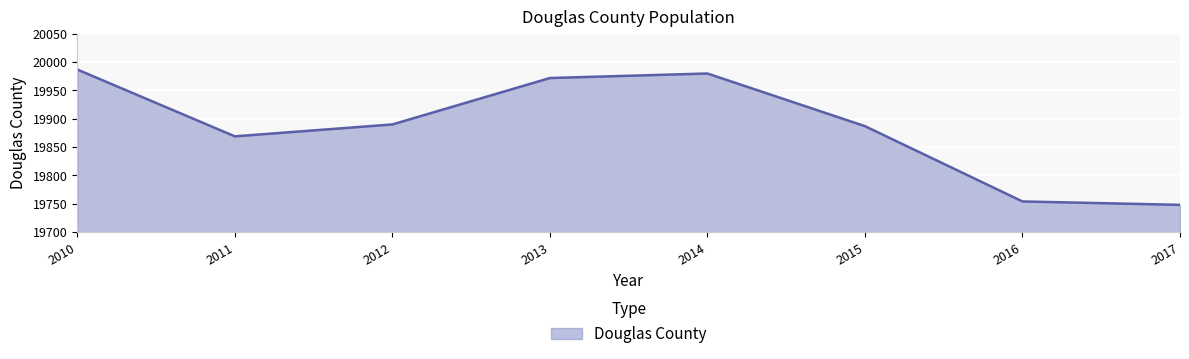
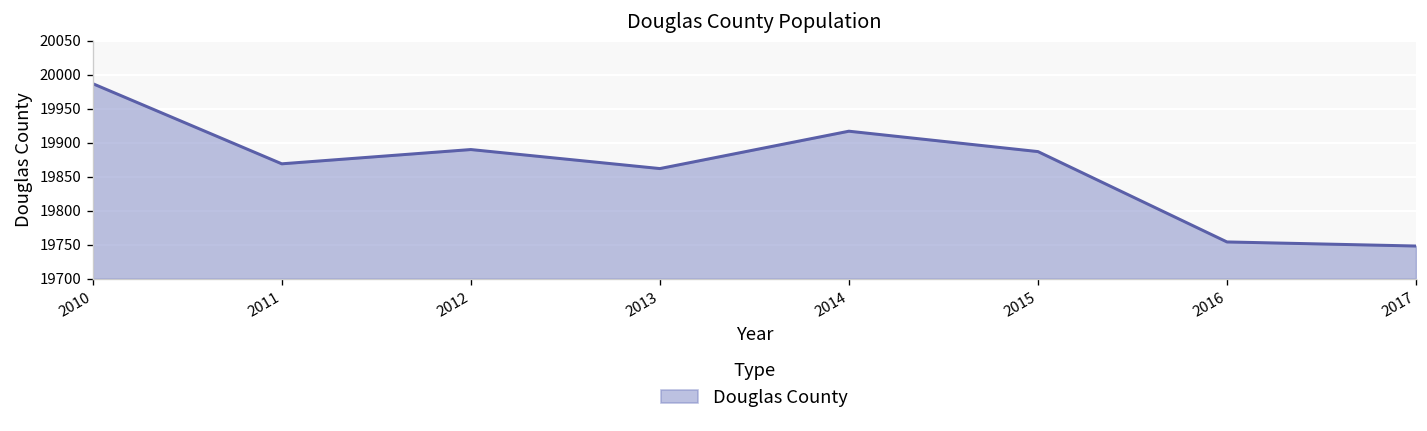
2013: 19970 -> 19860
2014: 19980 -> 19920
